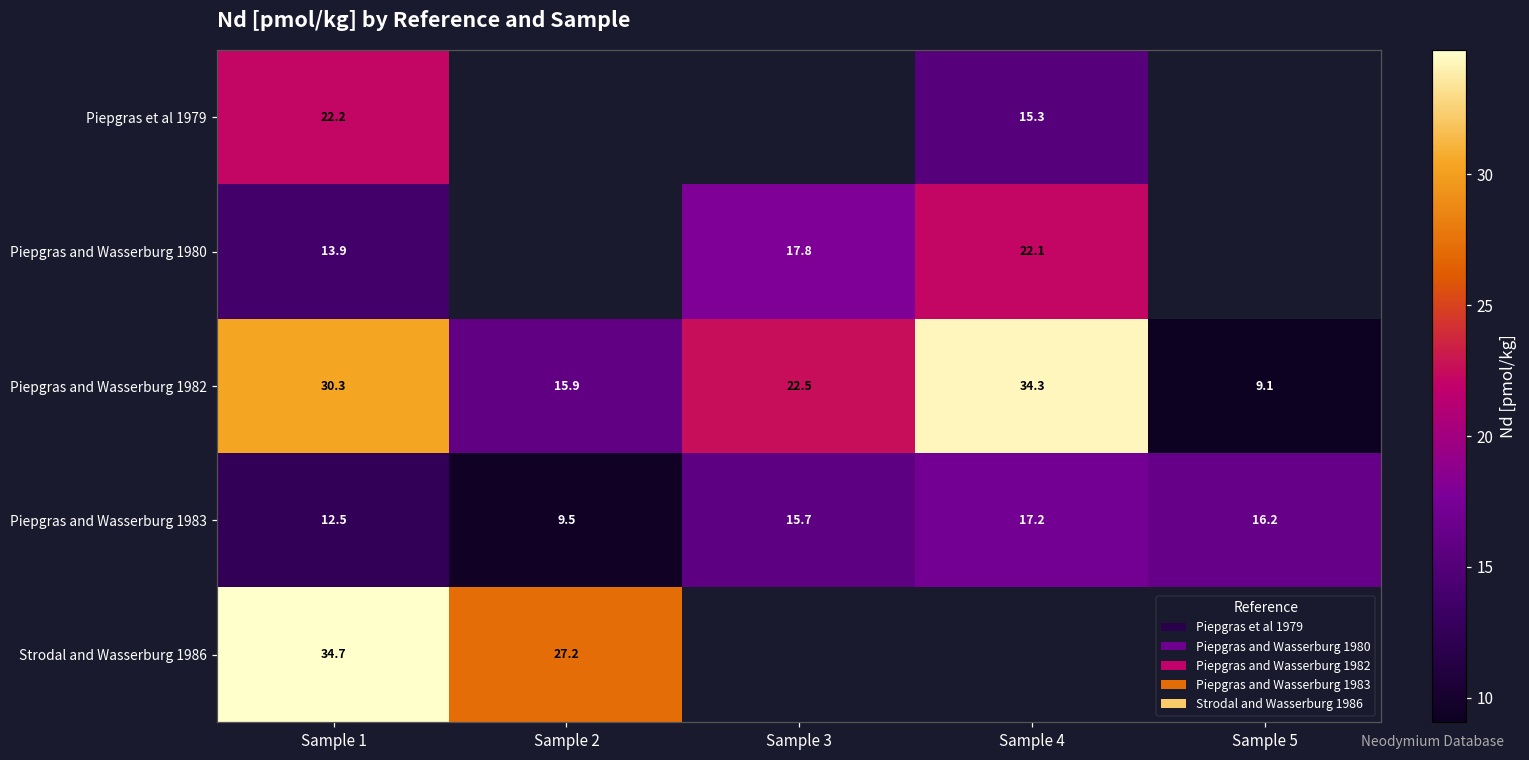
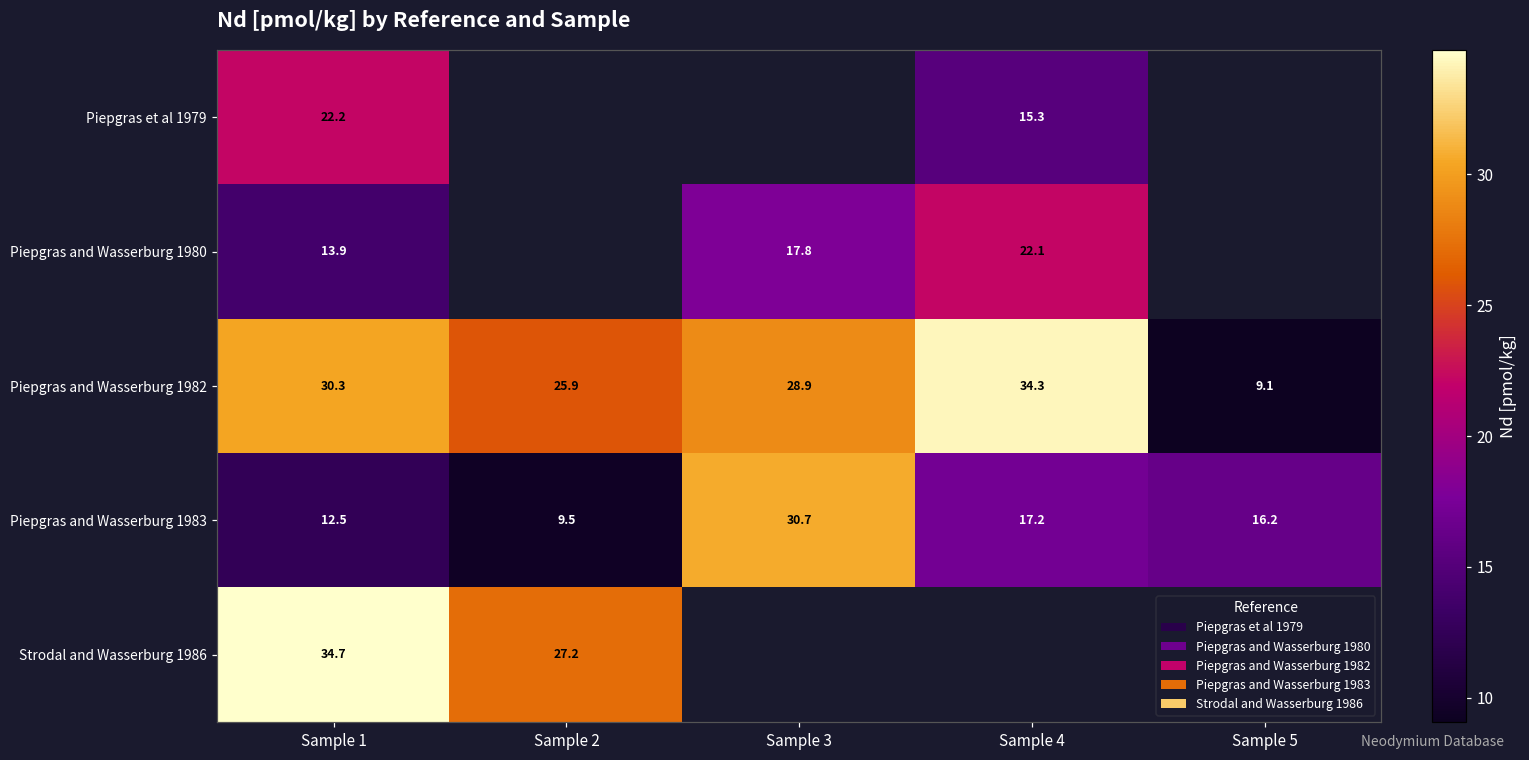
Piepgras and Wasserburg 1982, Sample 2: 15.9 -> 25.9
Piepgras and Wasserburg 1982, Sample 3: 22.5 -> 28.9
Piepgras and Wasserburg 1983, Sample 3: 15.7 -> 30.7
